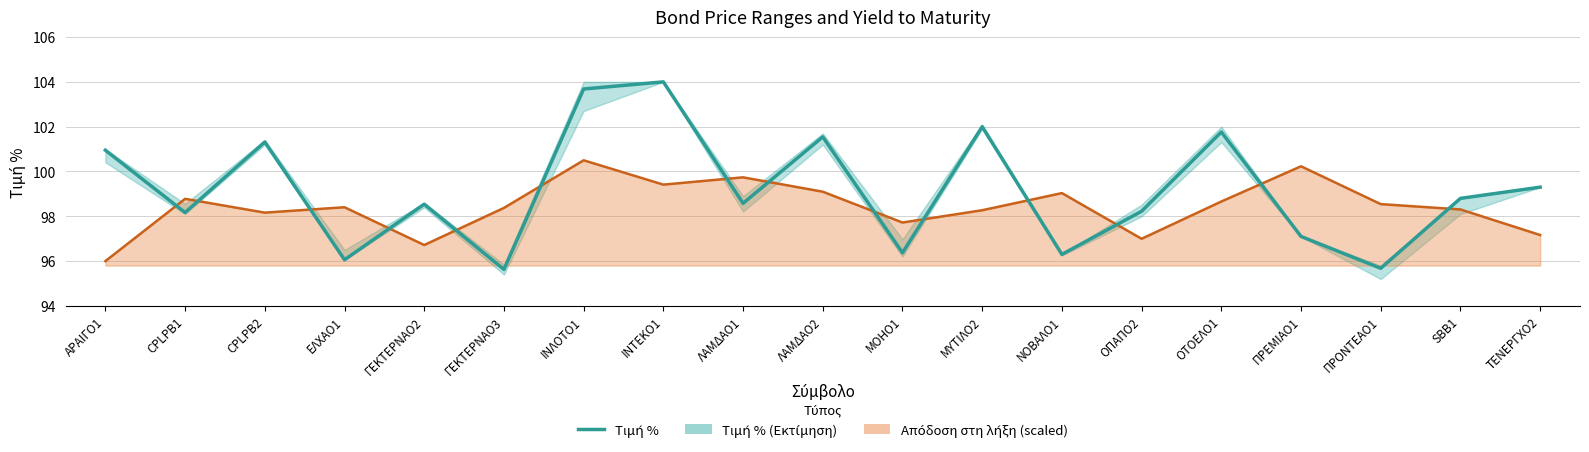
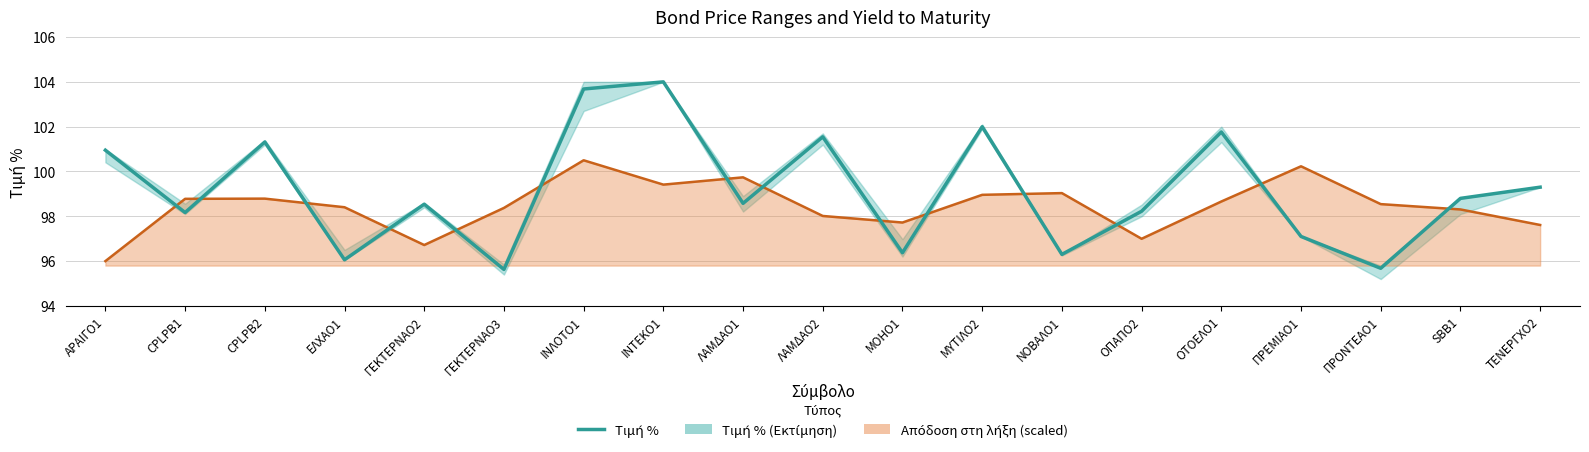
Απόδοση στη λήξη (scaled), CPLPB2: 98.2 -> 98.8
Απόδοση στη λήξη (scaled), ΛΑΜΔΑΟ2: 99.1 -> 98.0
Απόδοση στη λήξη (scaled), ΜΥΤΙΛΟ2: 98.3 -> 99.0
Απόδοση στη λήξη (scaled), ΤΕΝΕΡΓΧΟ2: 97.2 -> 97.6
